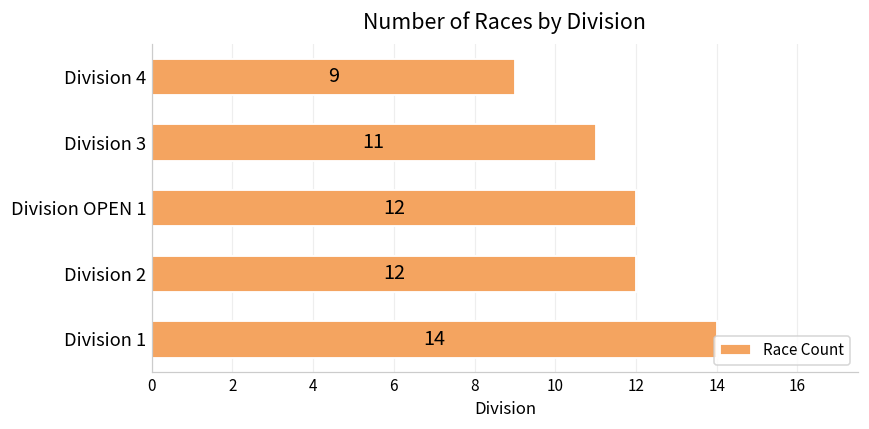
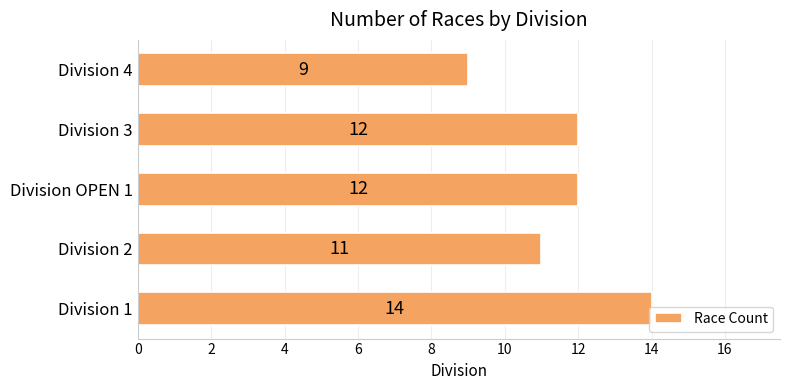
Division 3: 11 -> 12
Division 2: 12 -> 11
